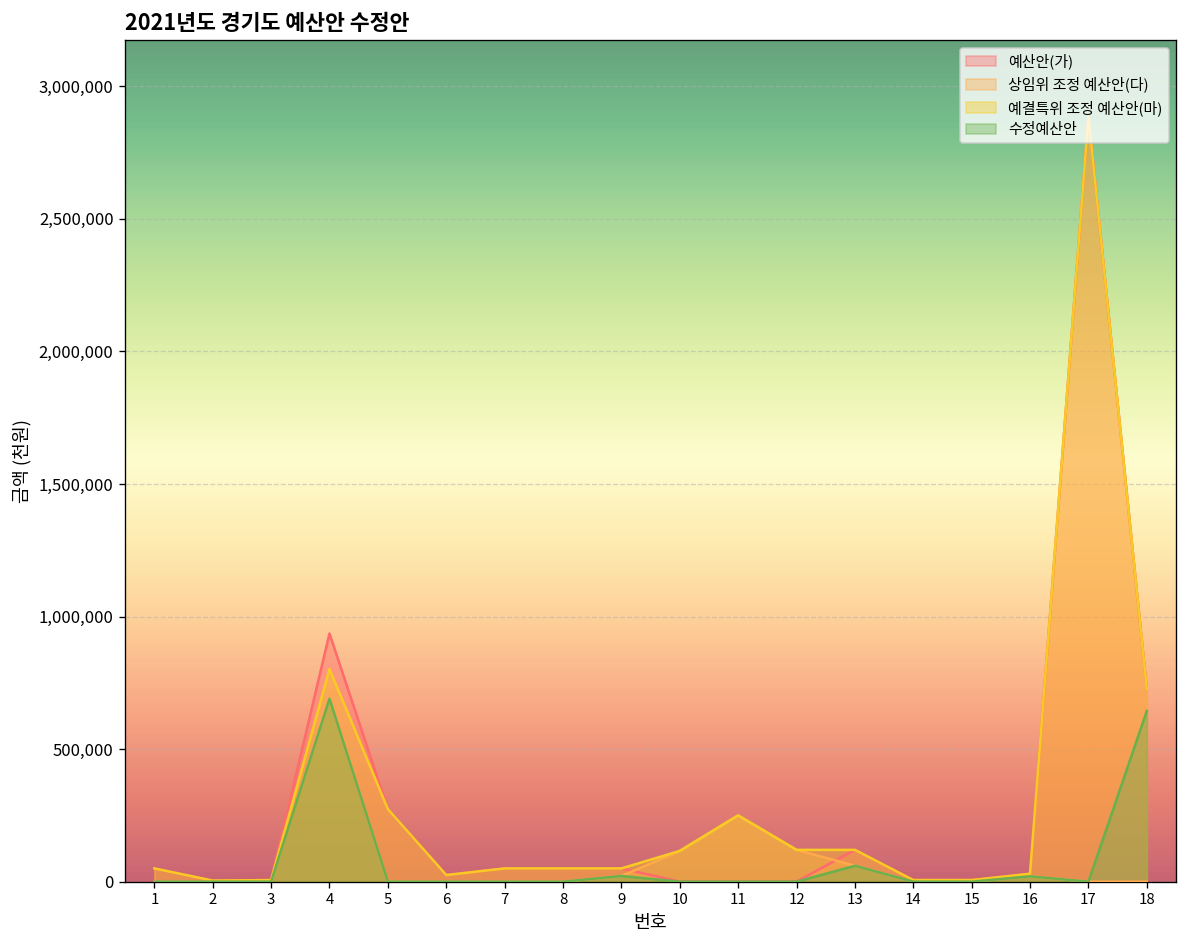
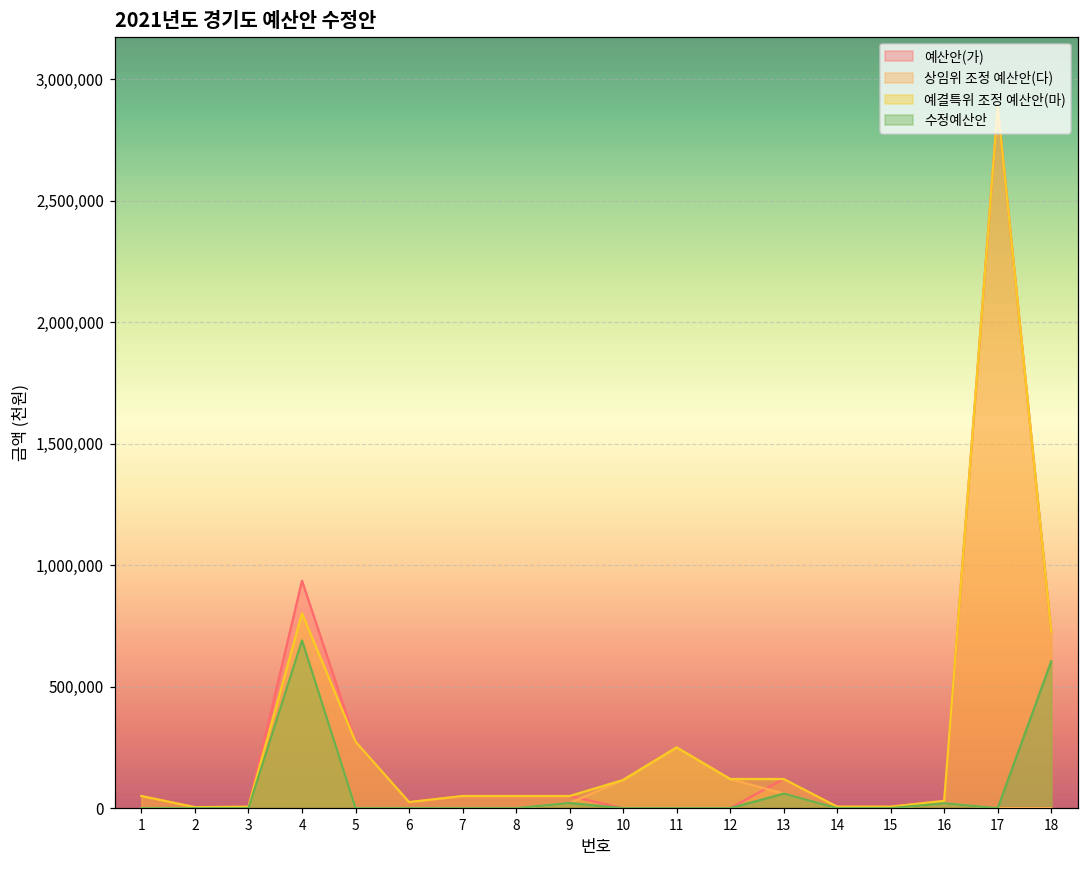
수정예산안, 18: 640,000 -> 600,000
